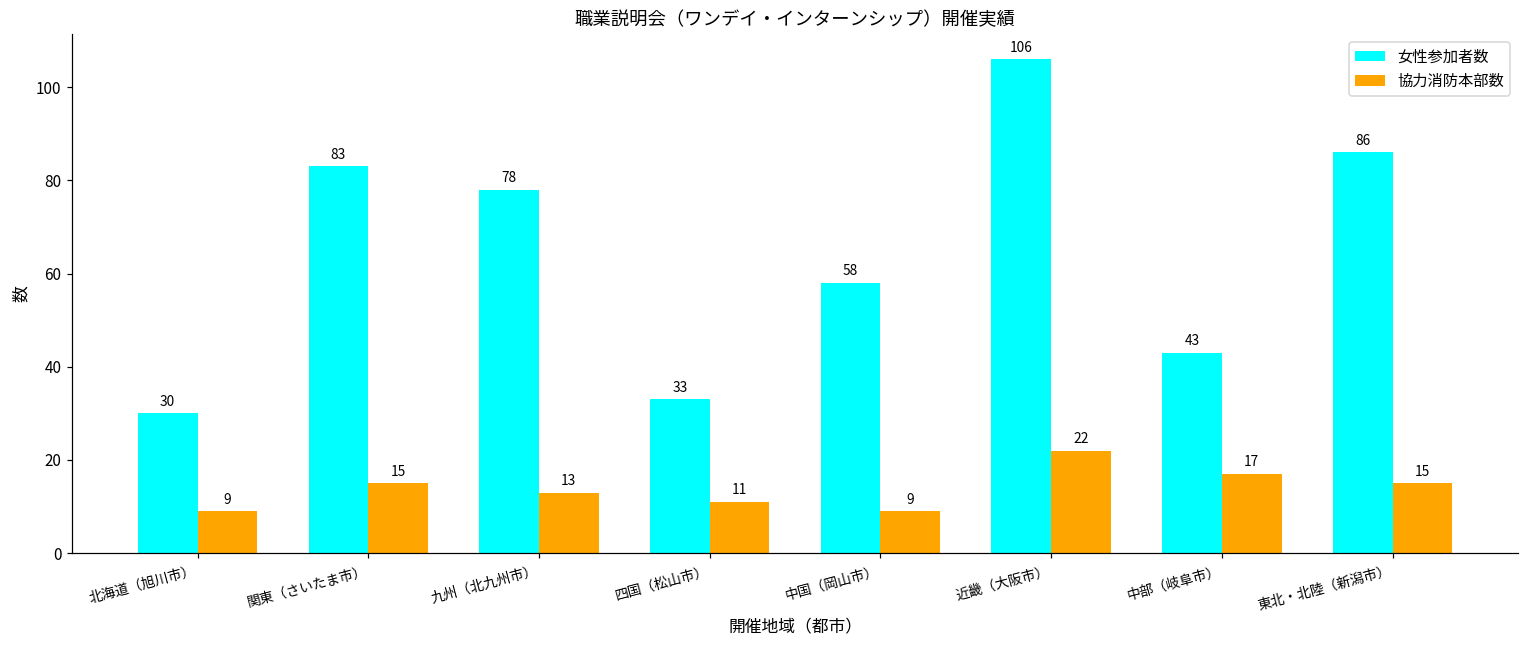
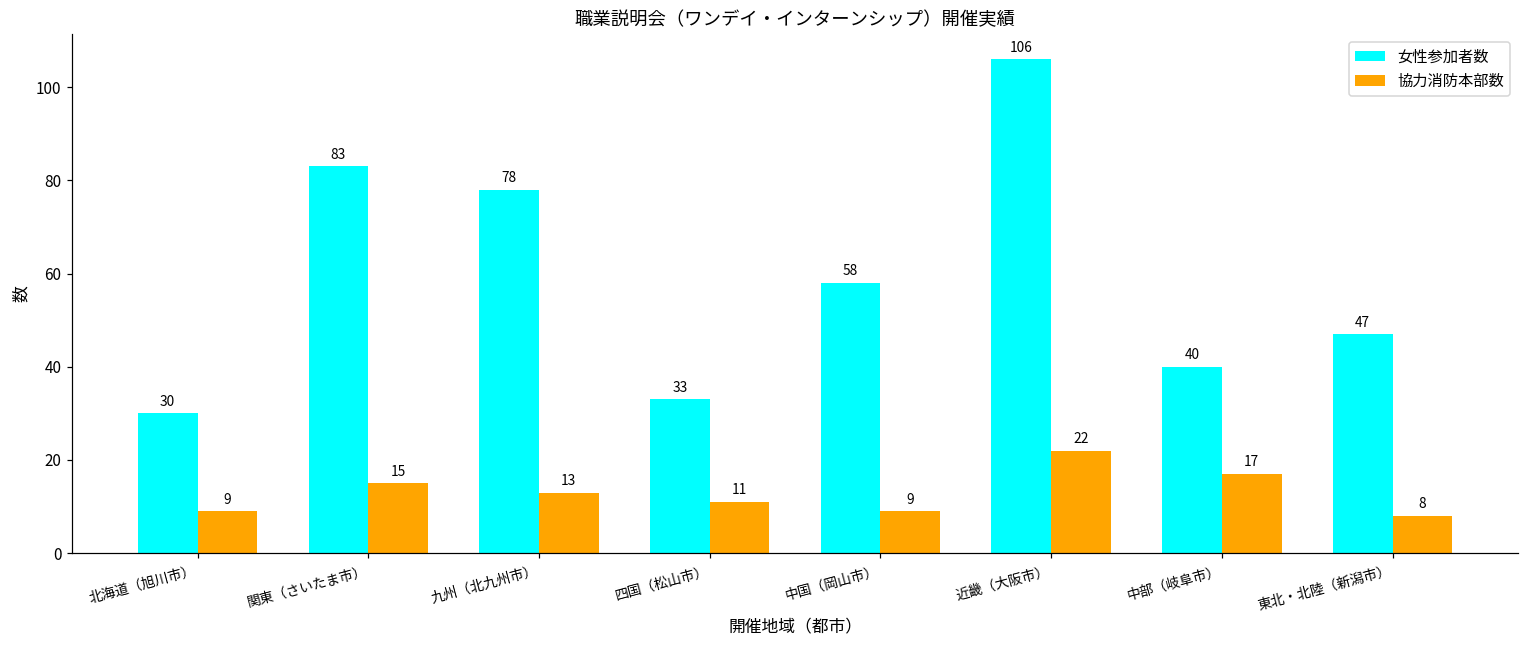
女性参加者数, 中部（岐阜市）: 43 -> 40
女性参加者数, 東北・北陸（新潟市）: 86 -> 47
協力消防本部数, 東北・北陸（新潟市）: 15 -> 8
